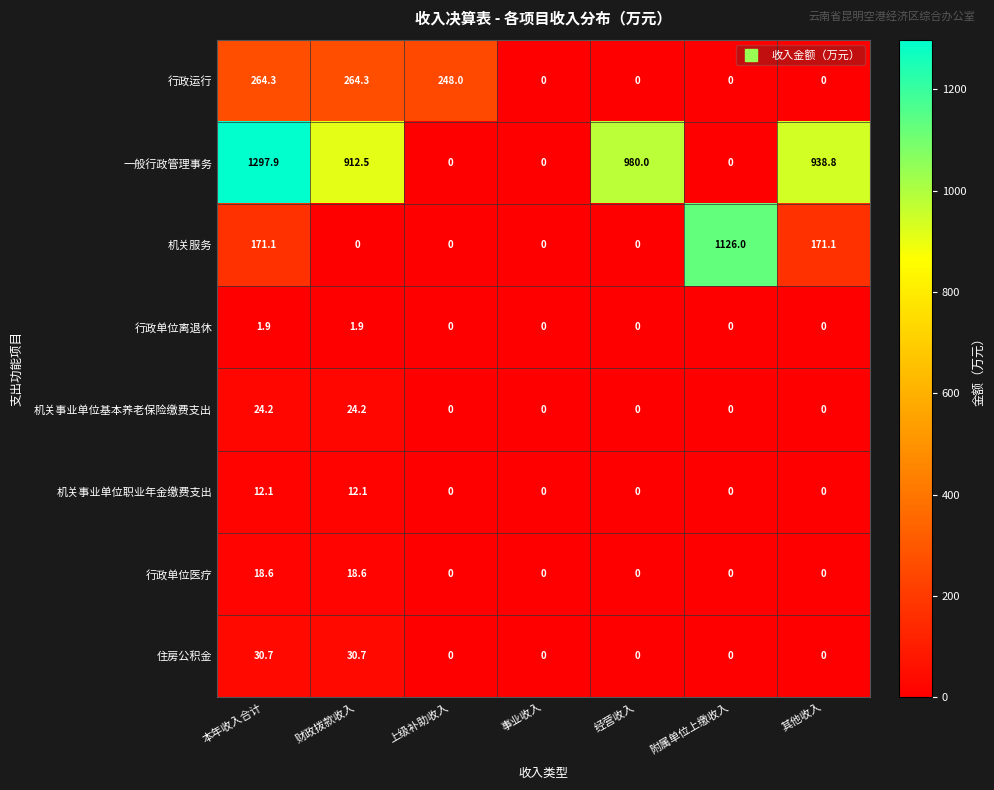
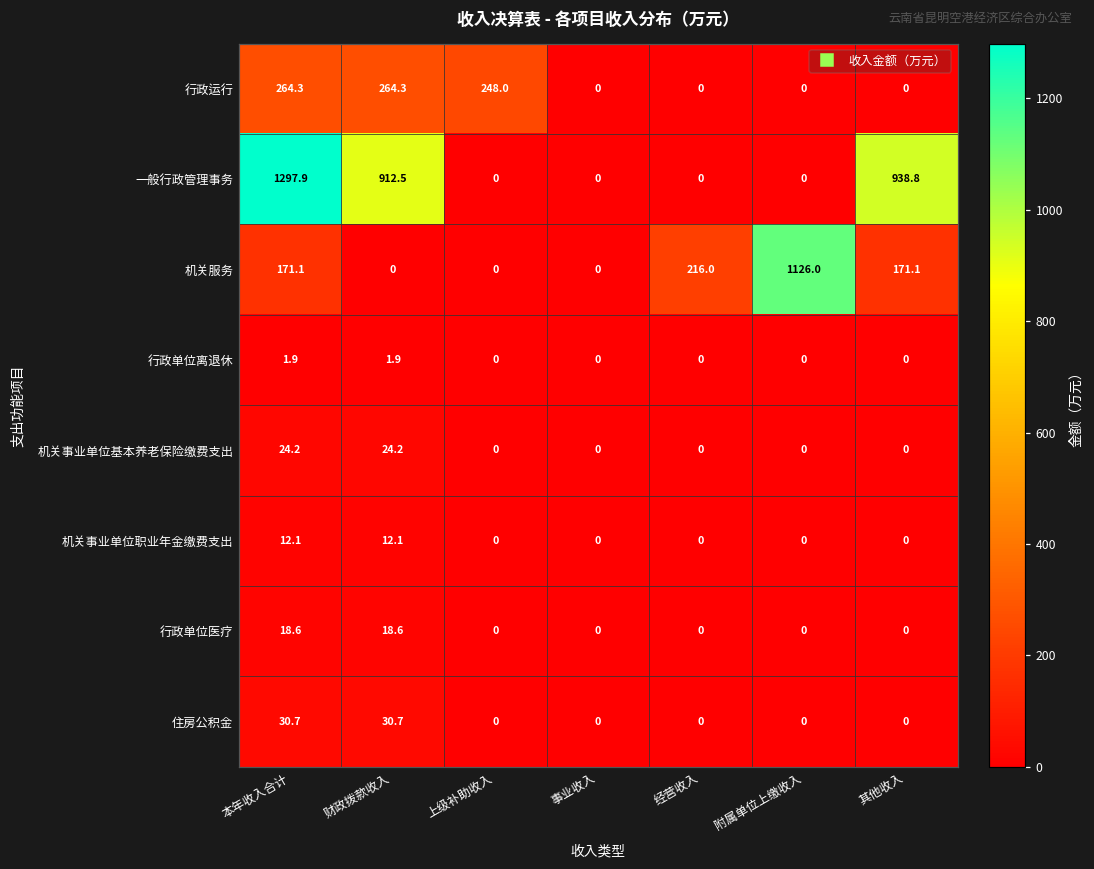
一般行政管理事务, 经营收入: 980.0 -> 0
机关服务, 经营收入: 0 -> 216.0
